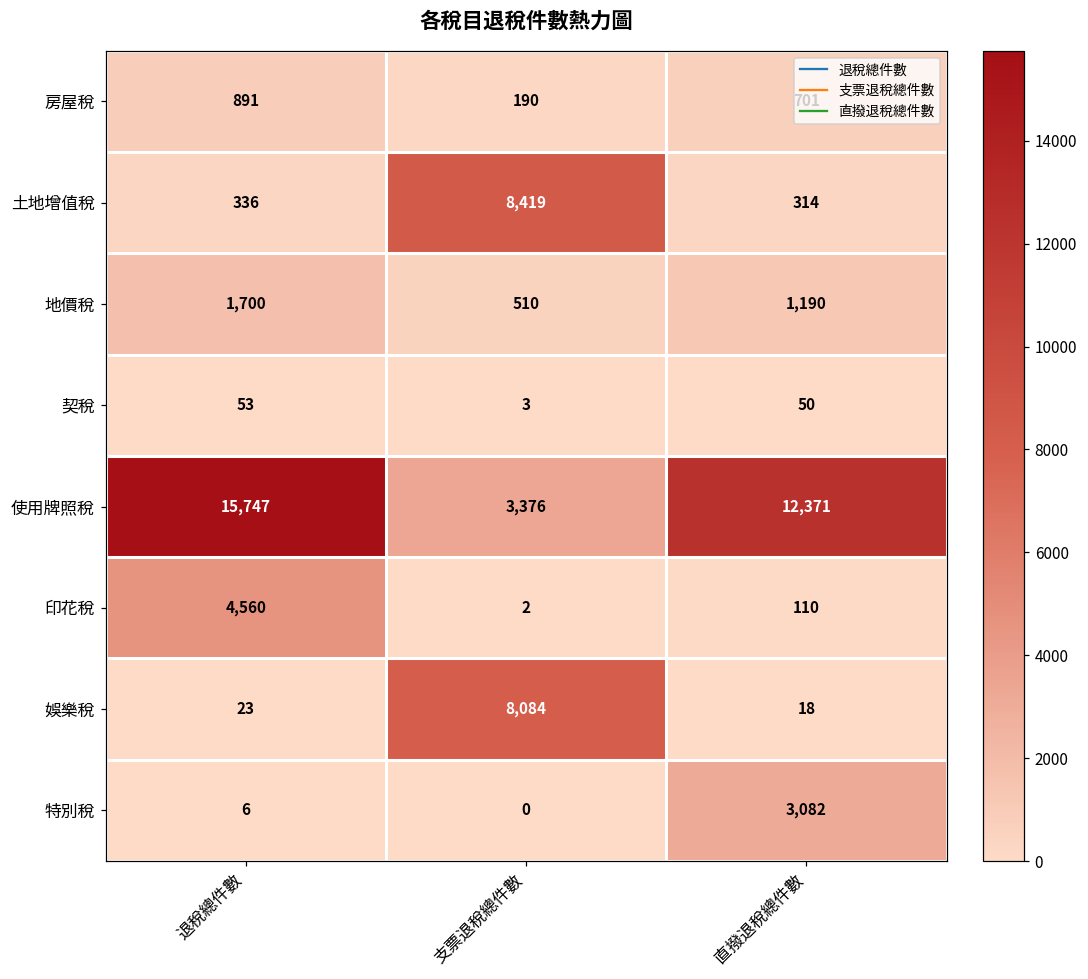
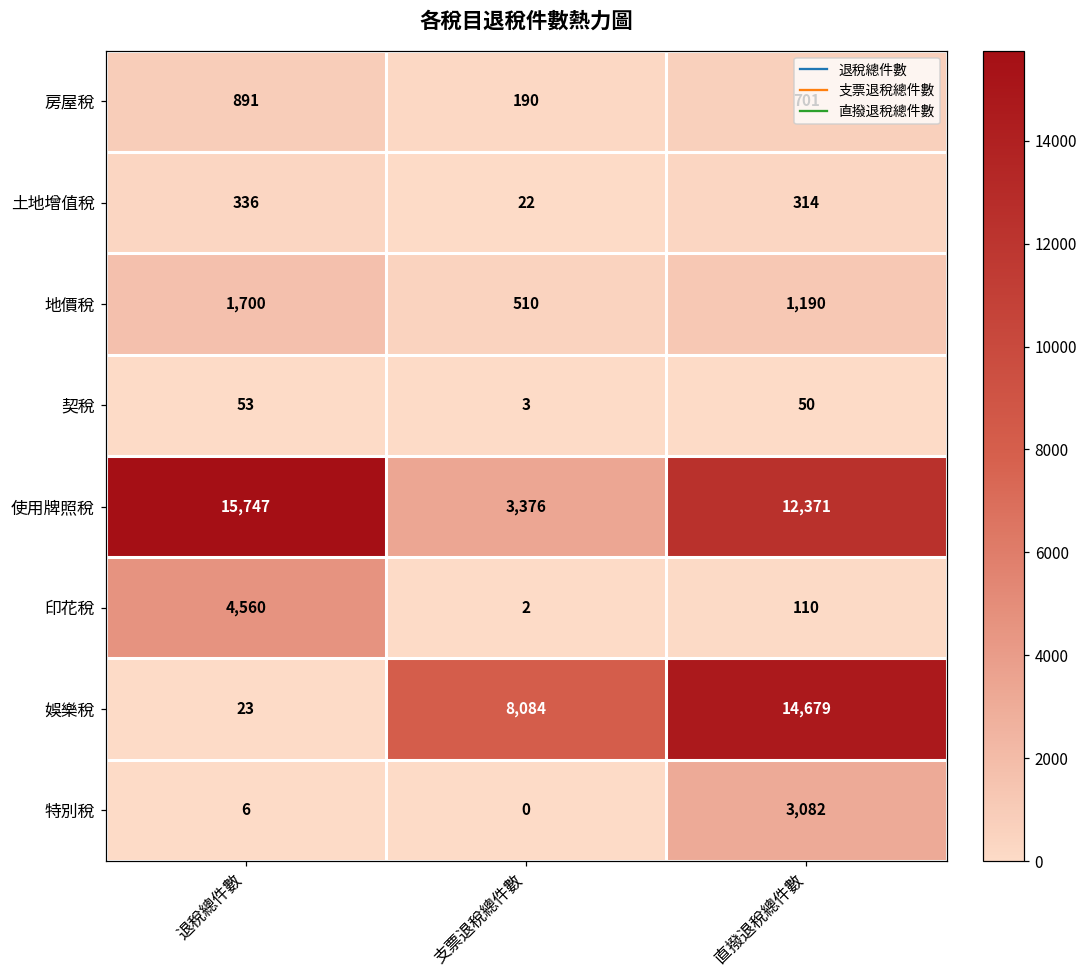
土地增值稅, 支票退稅總件數: 8,419 -> 22
娛樂稅, 直撥退稅總件數: 18 -> 14,679
